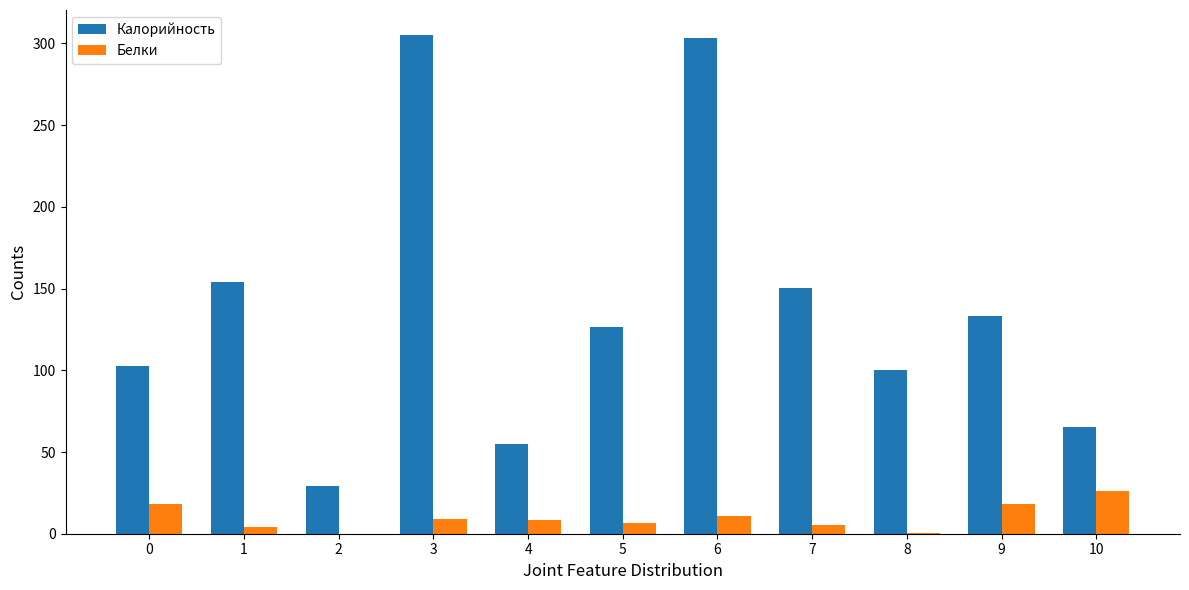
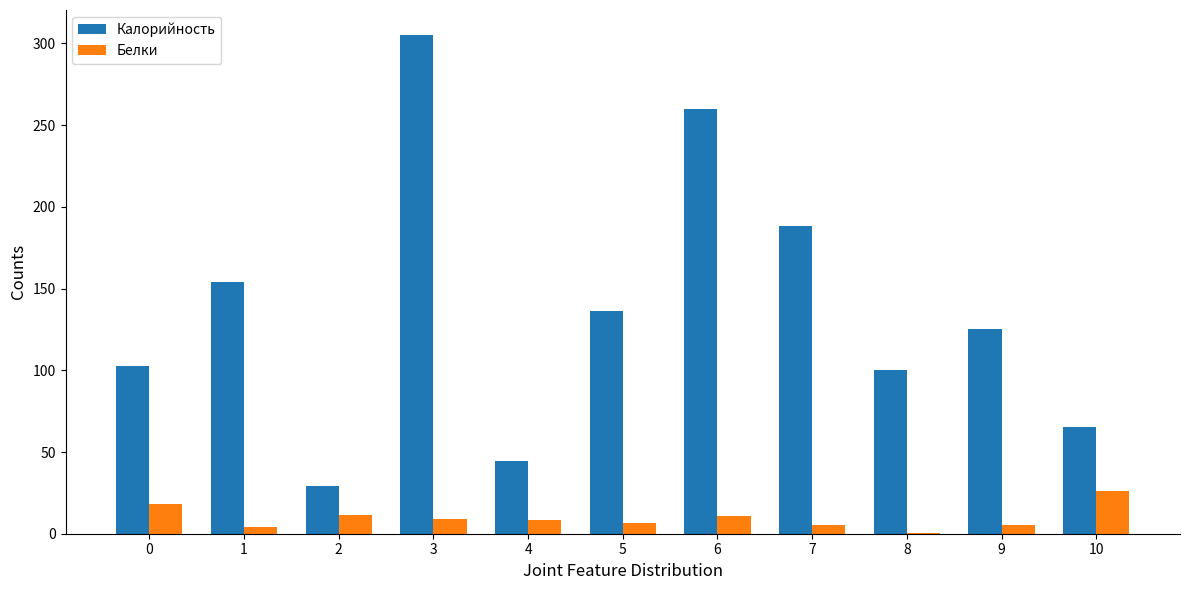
Белки, 2: 0 -> 11
Калорийность, 4: 55 -> 45
Калорийность, 5: 127 -> 137
Калорийность, 6: 303 -> 260
Калорийность, 7: 151 -> 188
Калорийность, 9: 133 -> 125
Белки, 9: 18 -> 6
